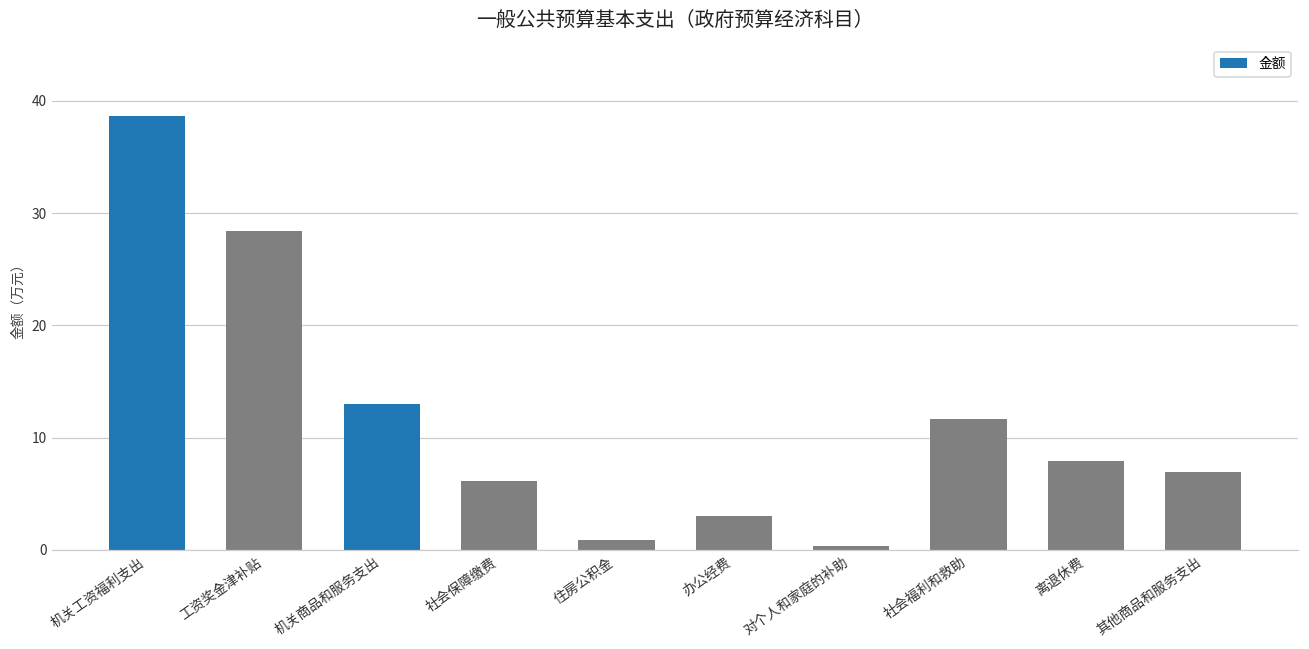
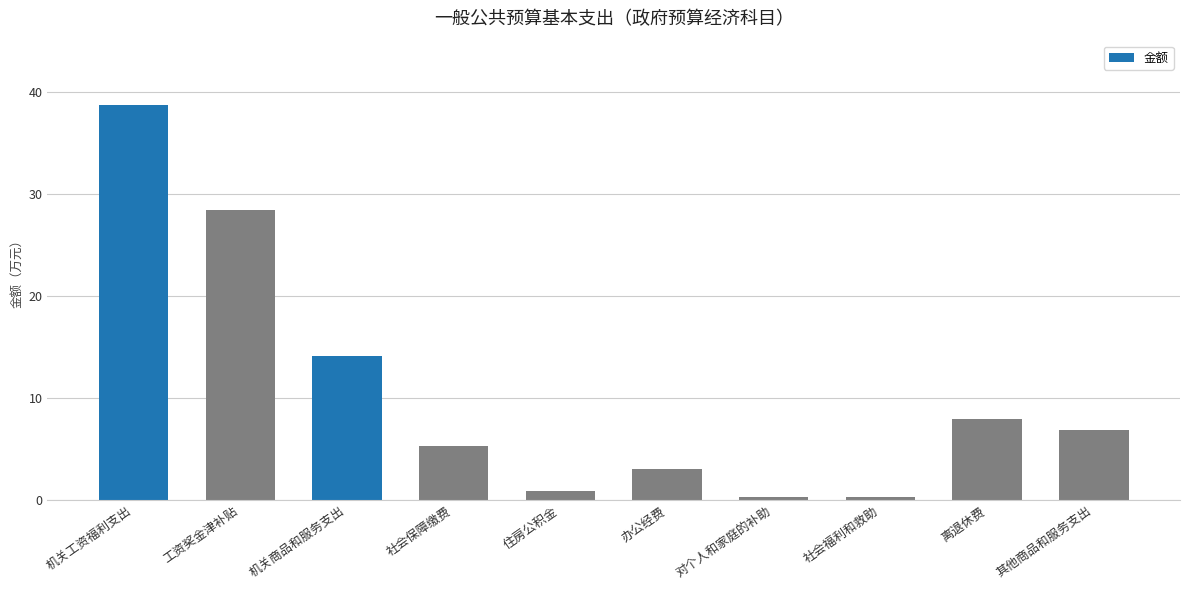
机关商品和服务支出: 13.0 -> 14.1
社会保障缴费: 6.1 -> 5.3
社会福利和救助: 11.7 -> 0.3
